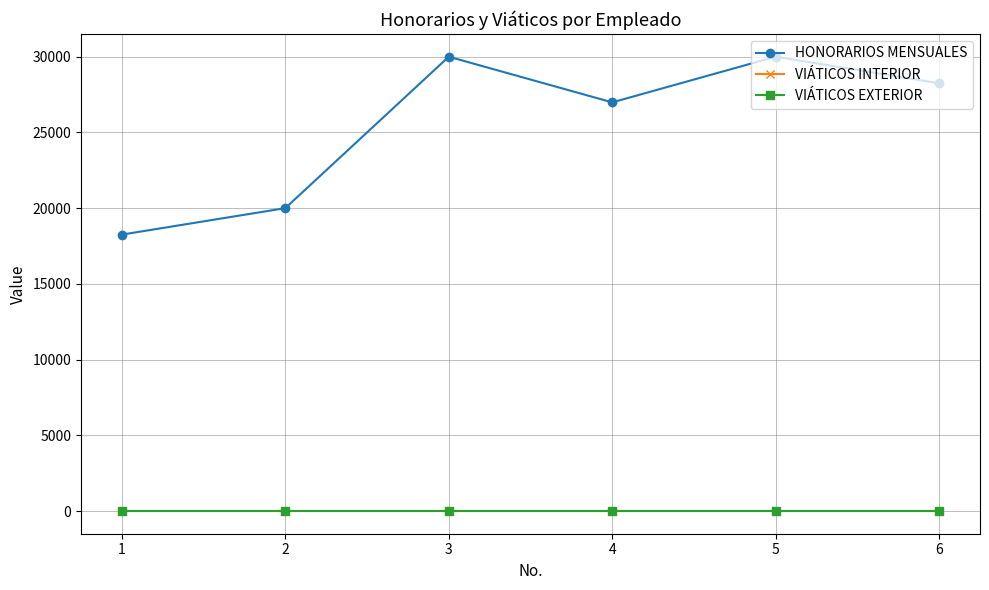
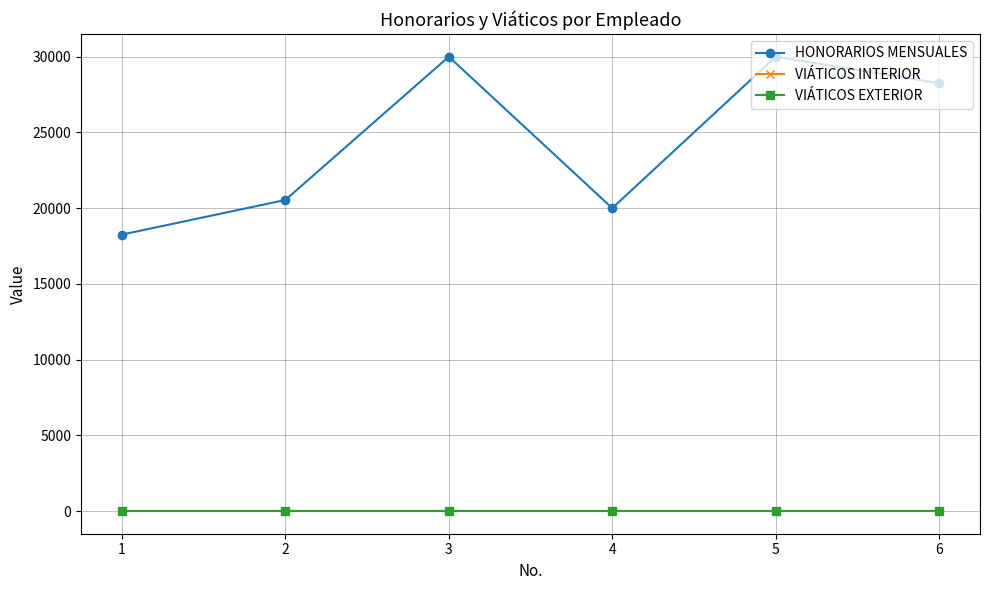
HONORARIOS MENSUALES, 2: 20000 -> 20500
HONORARIOS MENSUALES, 4: 27000 -> 20000
